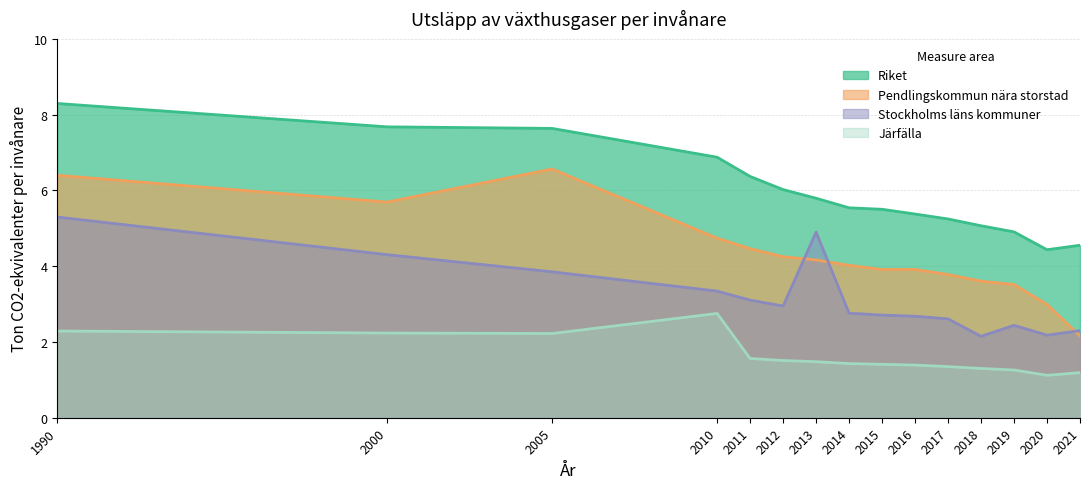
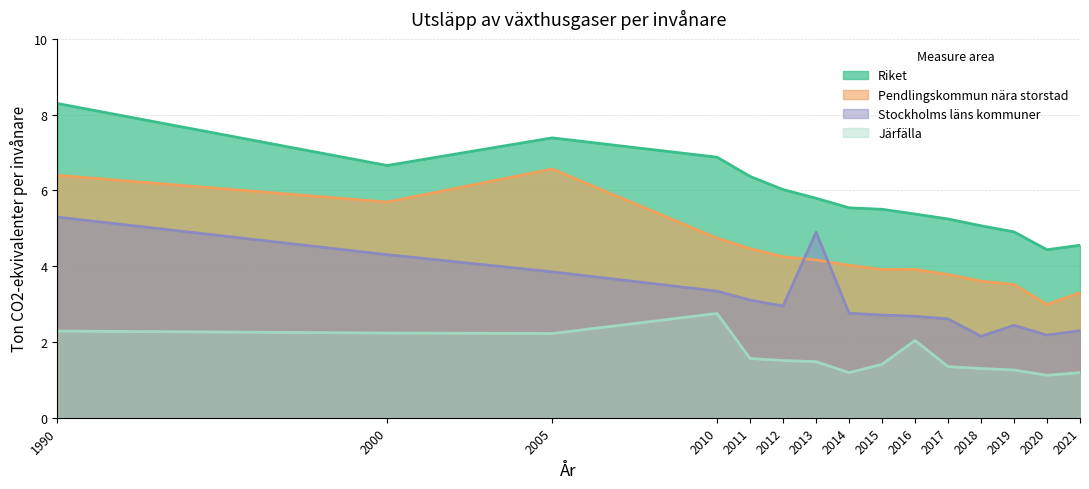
Riket, 2000: 7.7 -> 6.7
Riket, 2005: 7.6 -> 7.4
Järfälla, 2014: 1.4 -> 1.2
Järfälla, 2016: 1.4 -> 2.0
Pendlingskommun nära storstad, 2021: 2.2 -> 3.3
